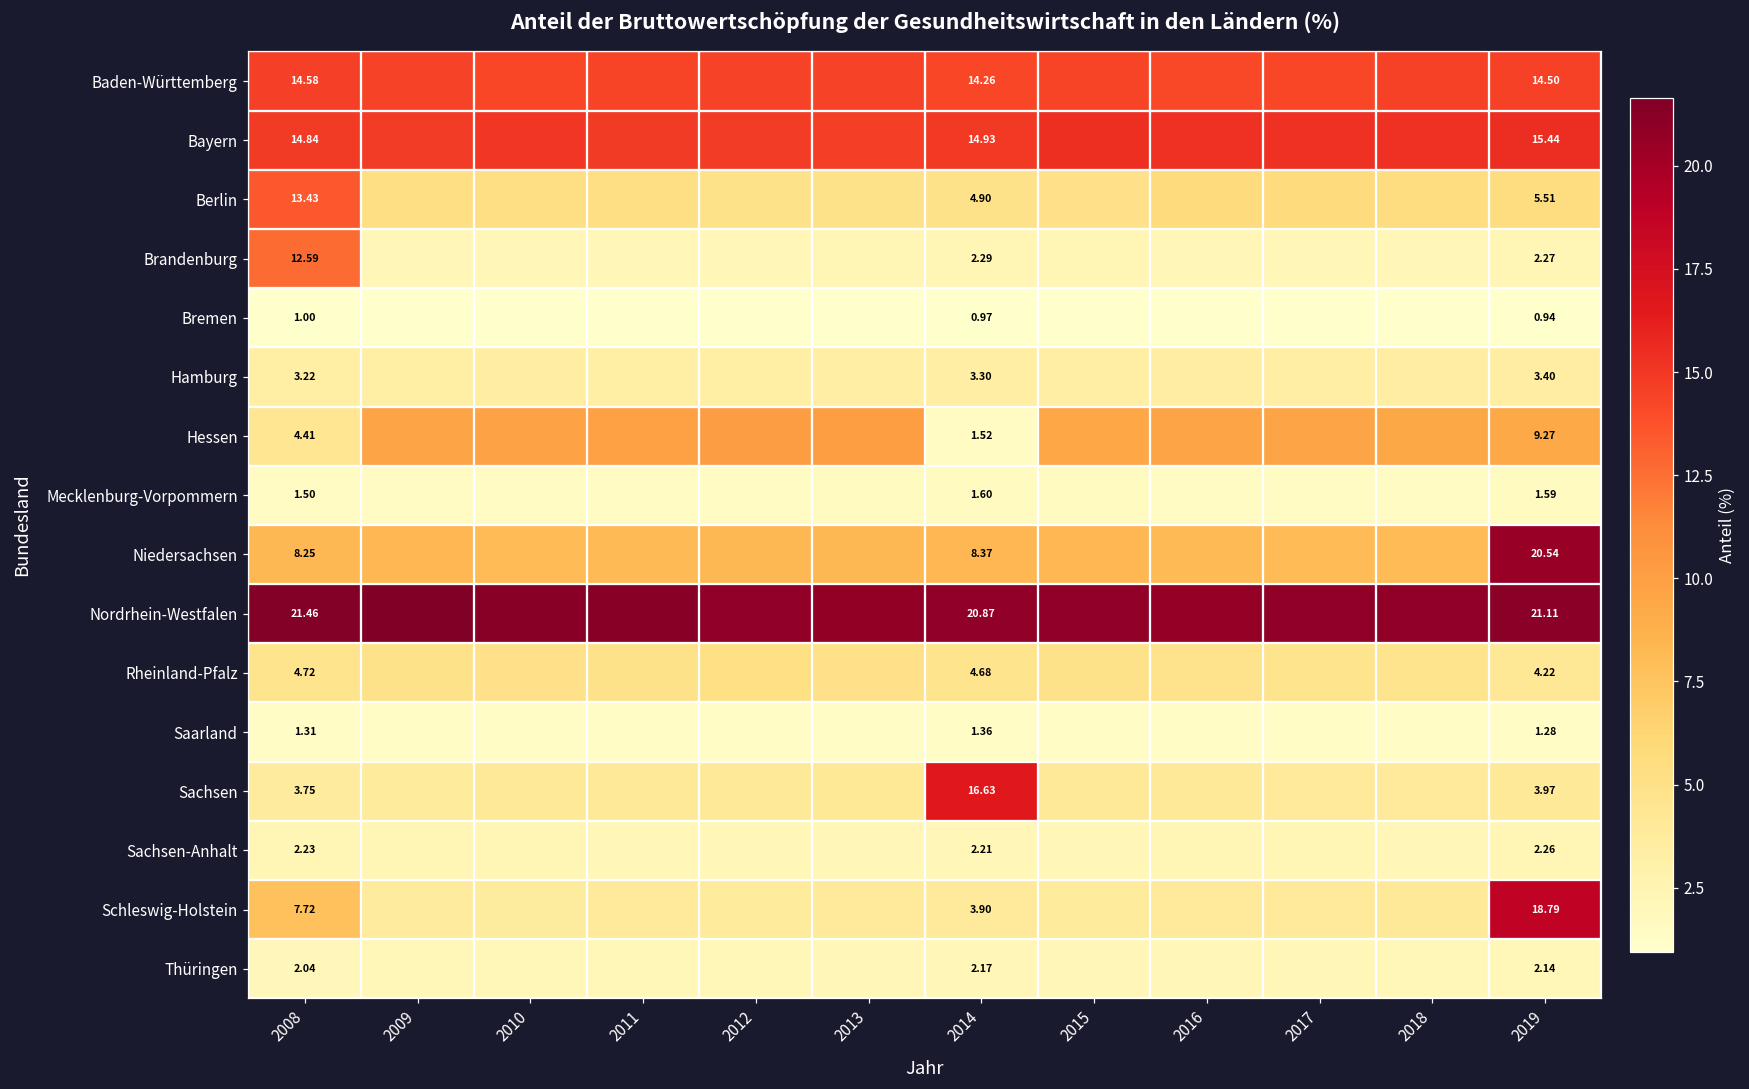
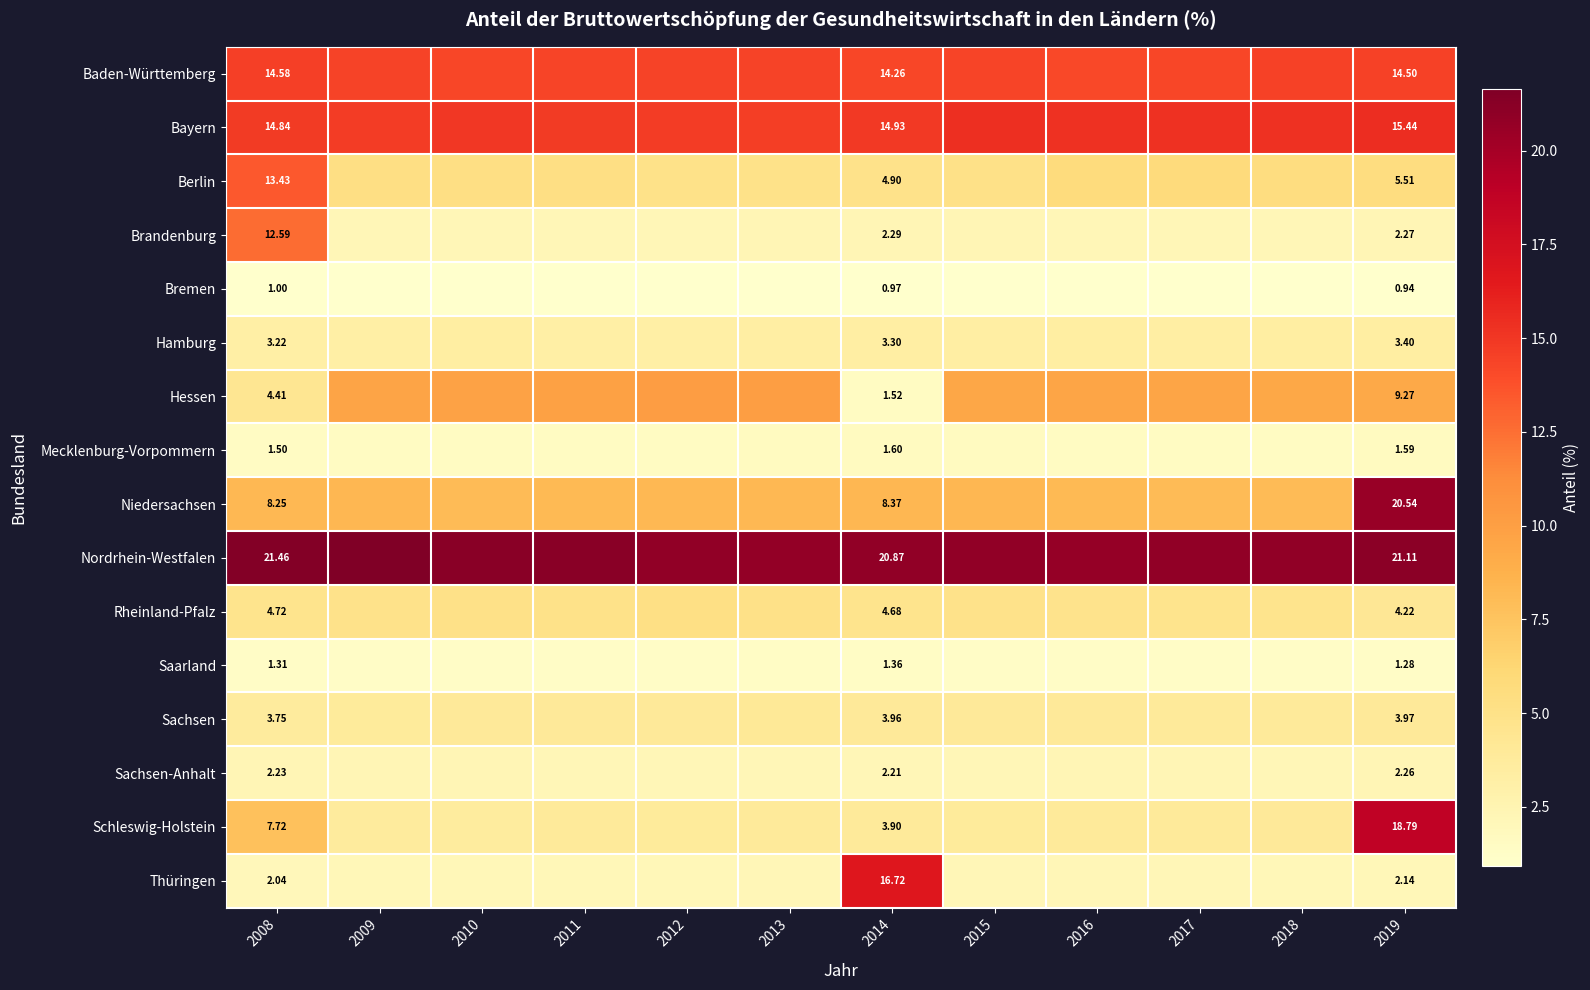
Sachsen, 2014: 16.63 -> 3.96
Thüringen, 2014: 2.17 -> 16.72
